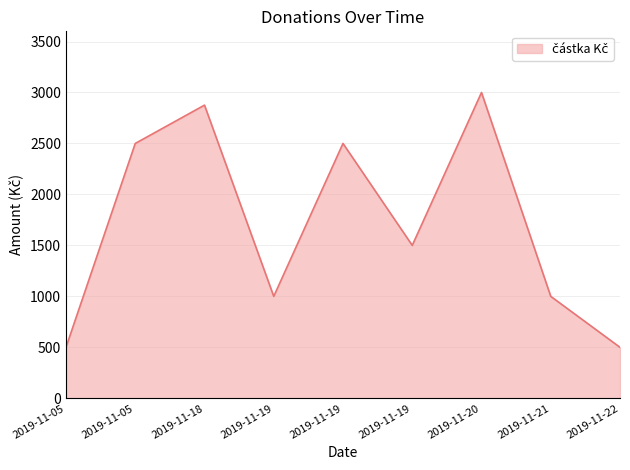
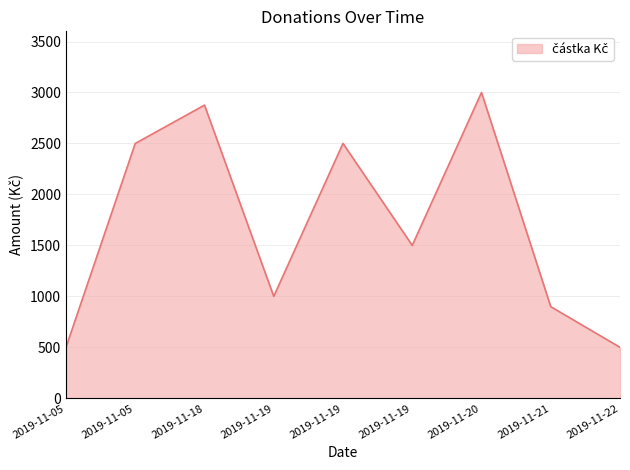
2019-11-21: 1000 -> 900
